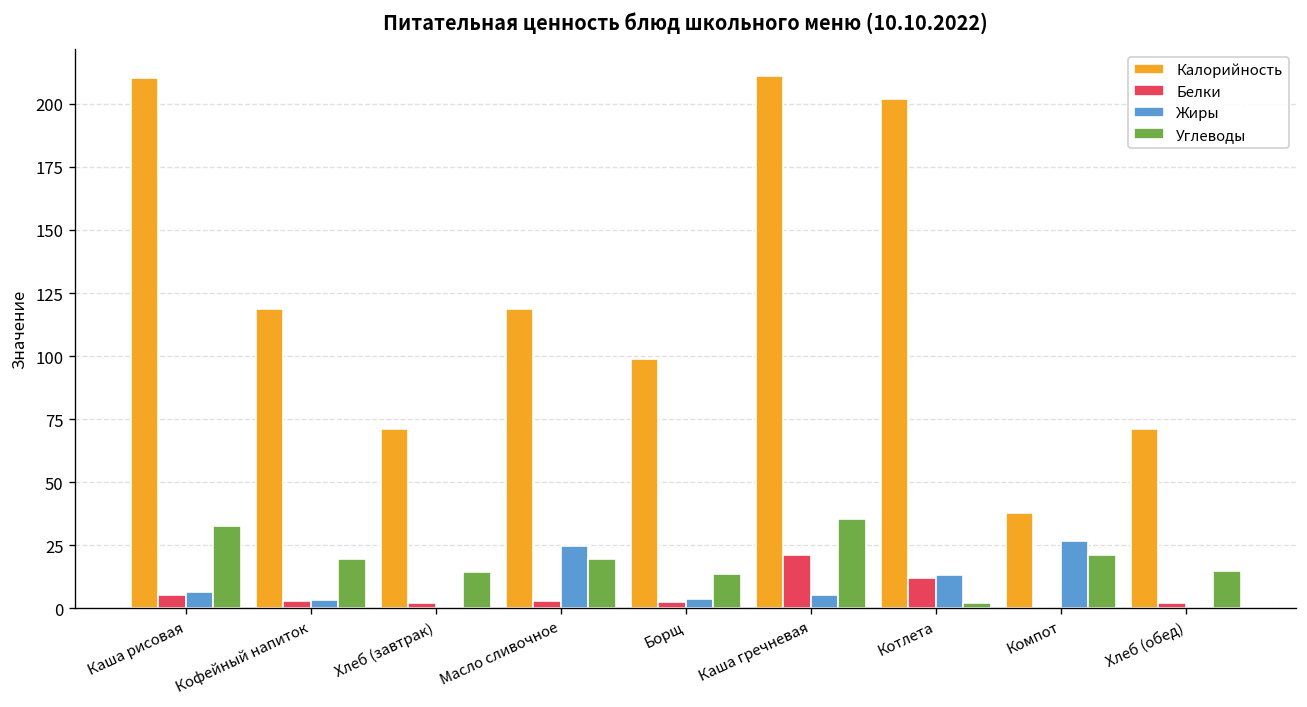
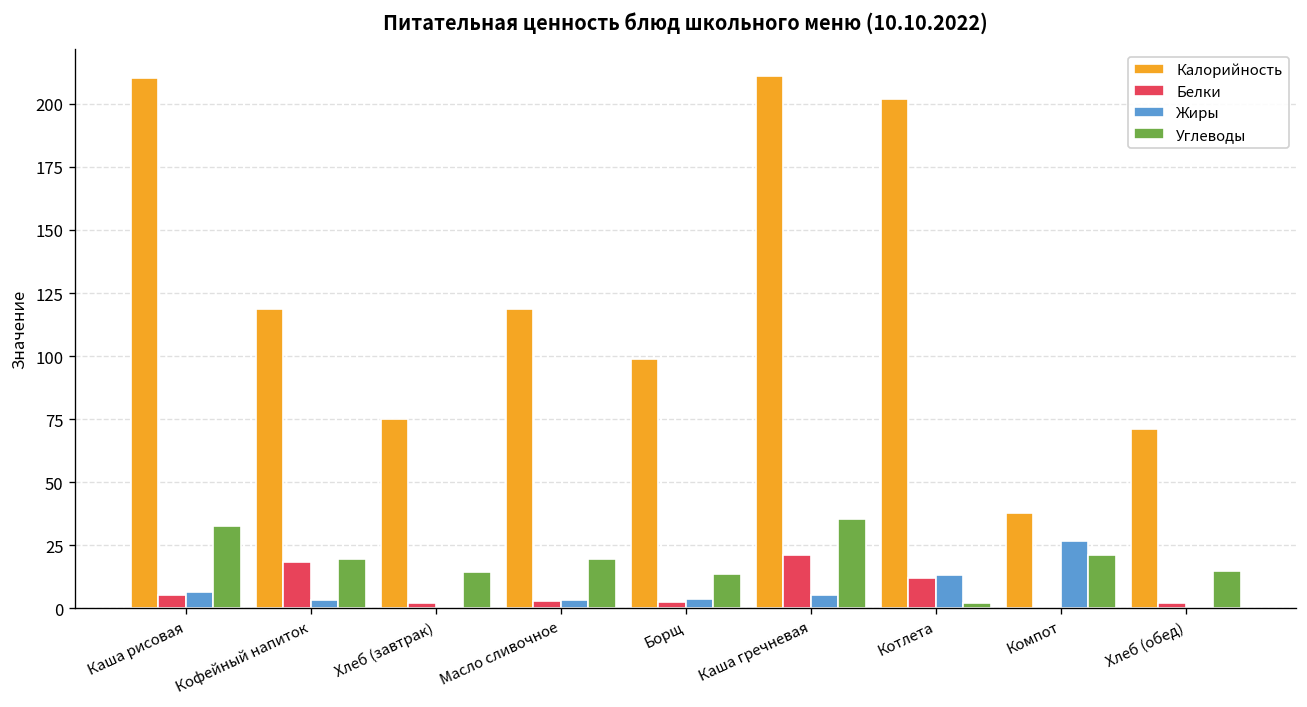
Белки, Кофейный напиток: 3 -> 19
Калорийность, Хлеб (завтрак): 71 -> 75
Жиры, Масло сливочное: 25 -> 3
